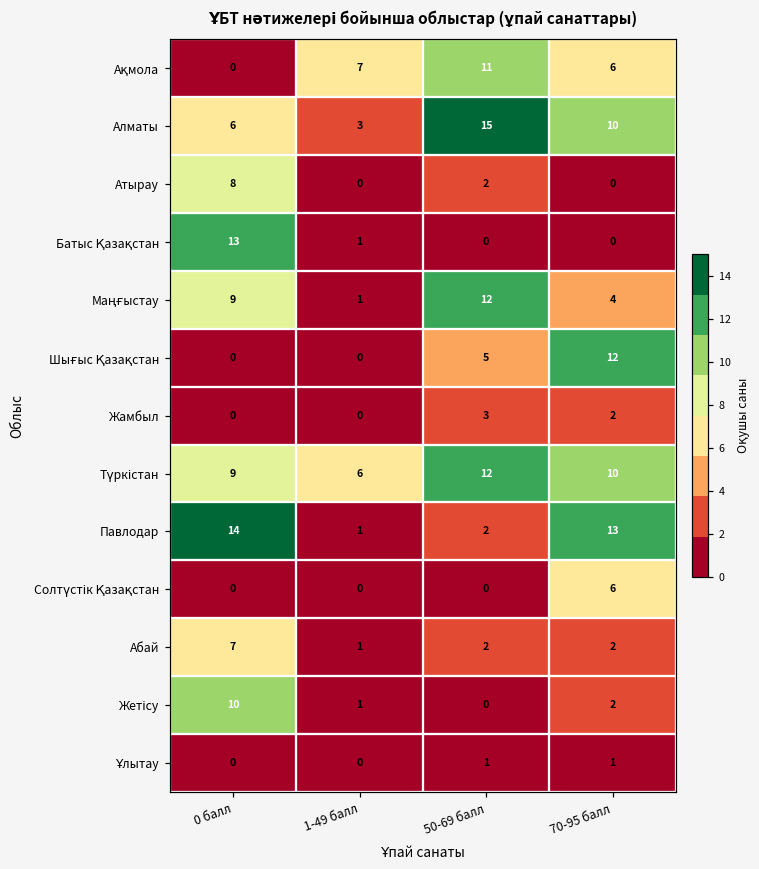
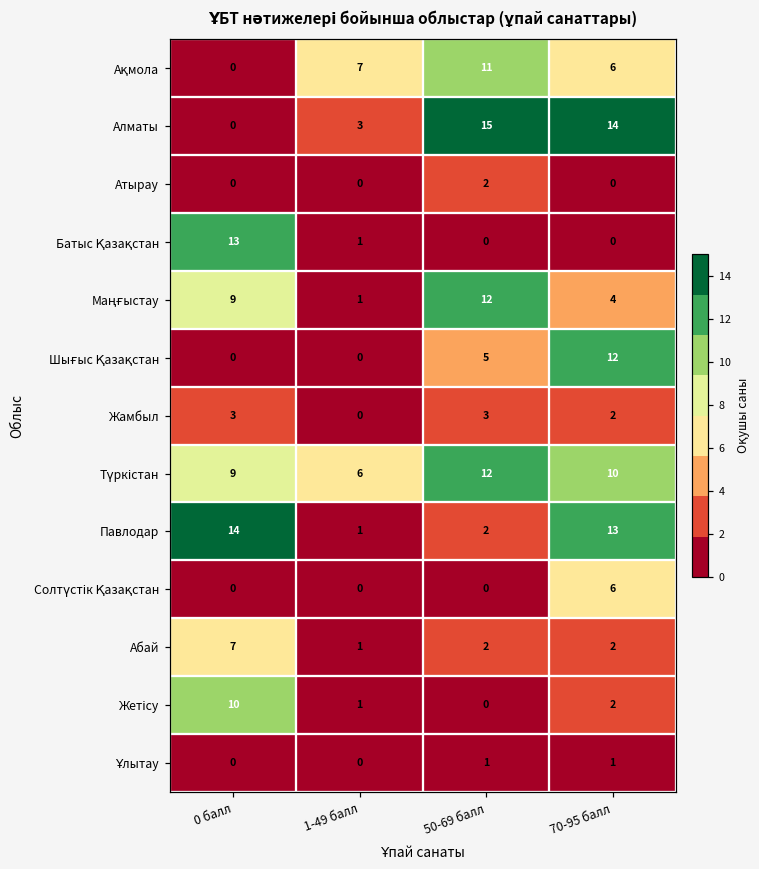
Алматы, 0 балл: 6 -> 0
Алматы, 70-95 балл: 10 -> 14
Атырау, 0 балл: 8 -> 0
Жамбыл, 0 балл: 0 -> 3
